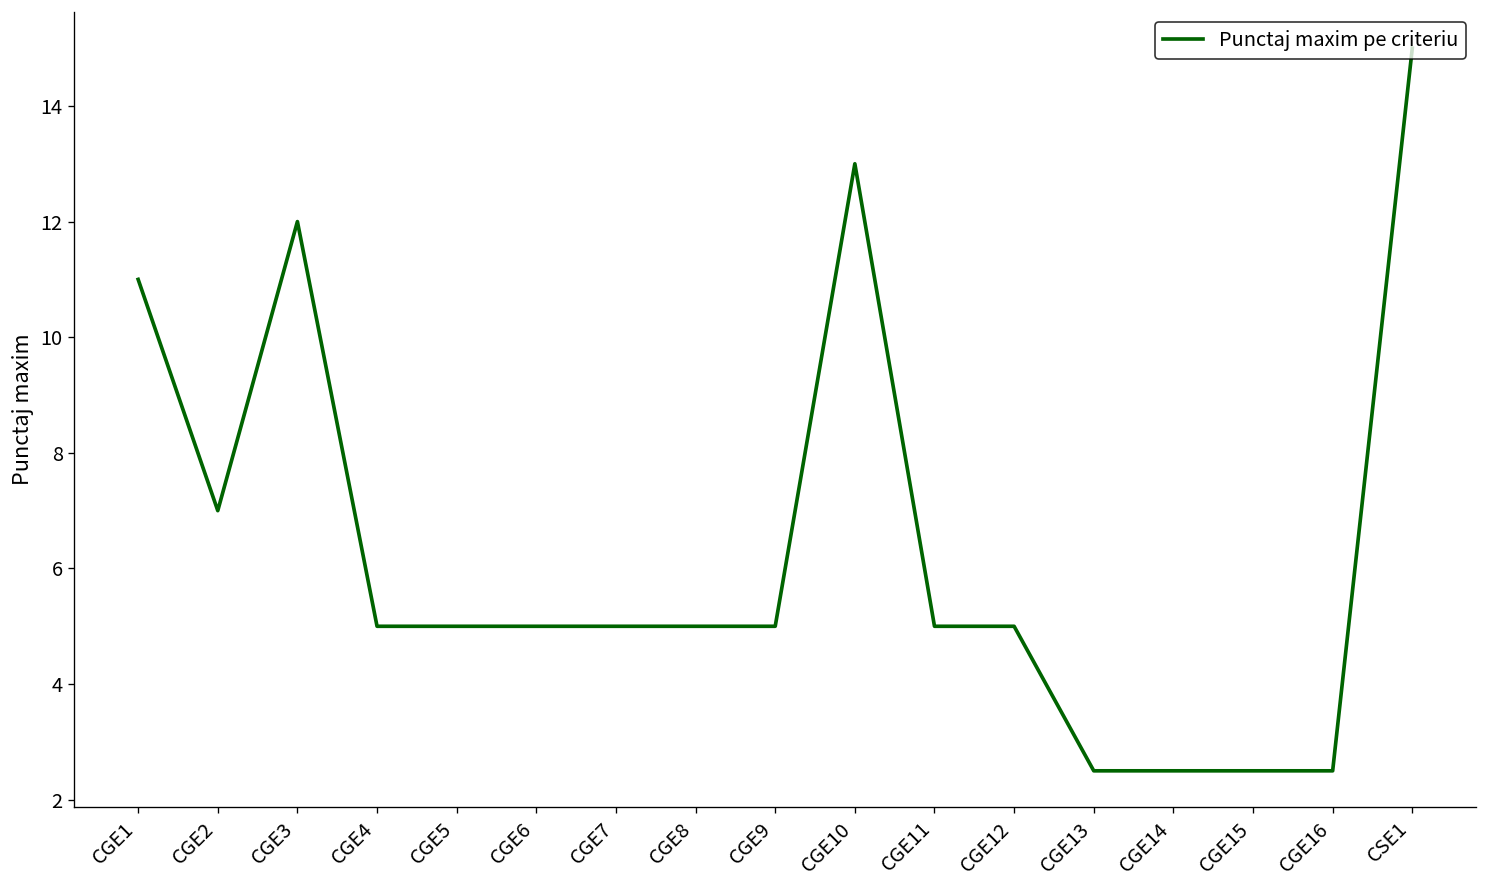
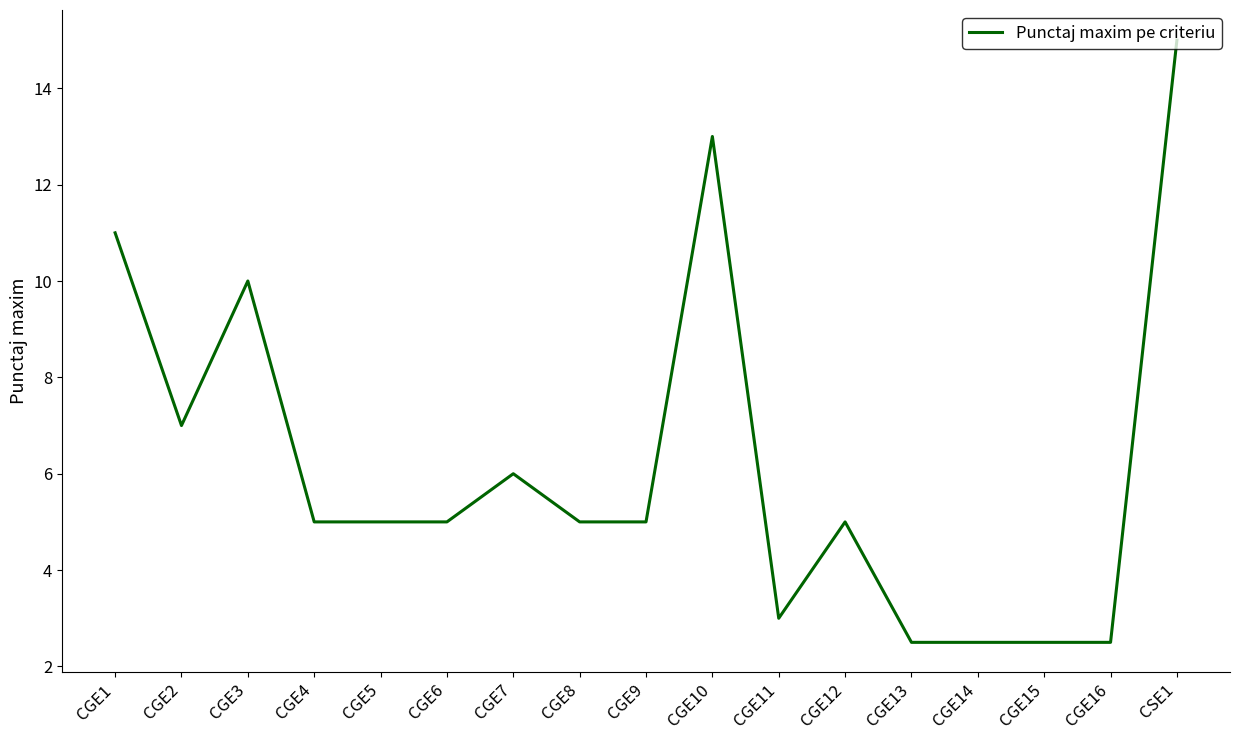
CGE3: 12 -> 10
CGE7: 5 -> 6
CGE11: 5 -> 3
